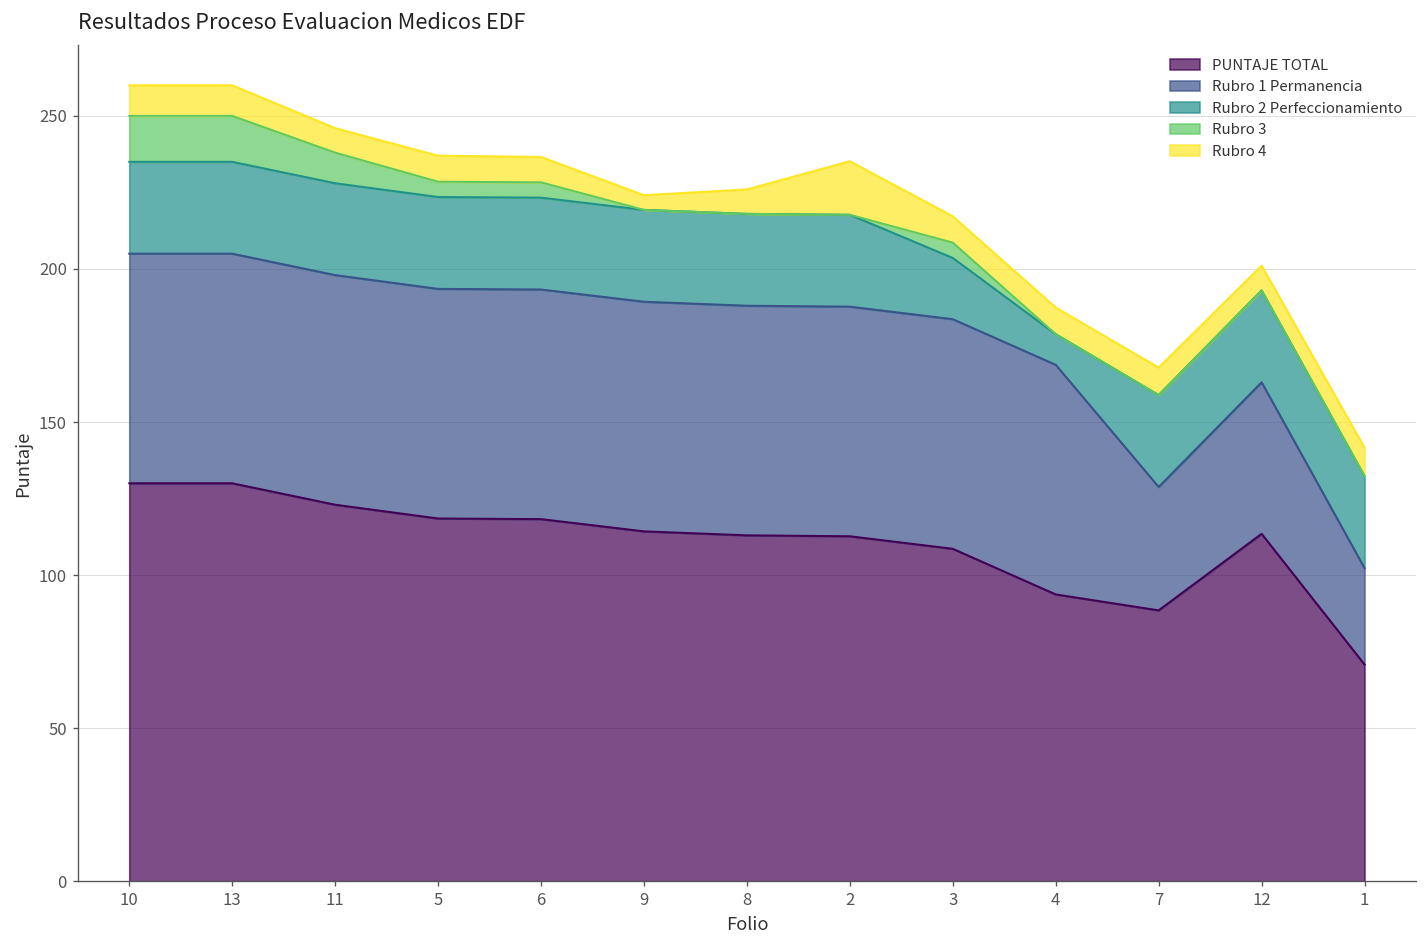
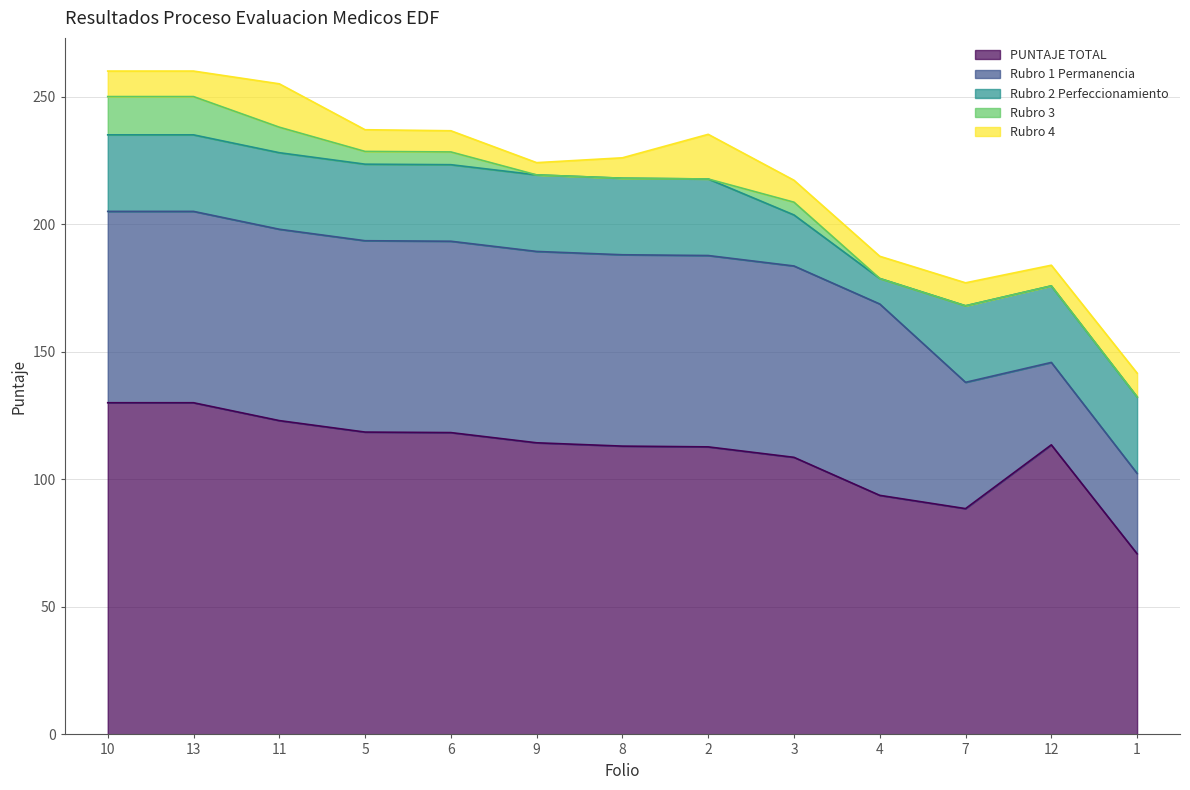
Rubro 4, 11: 8 -> 17
Rubro 1 Permanencia, 7: 40 -> 50
Rubro 1 Permanencia, 12: 50 -> 32
